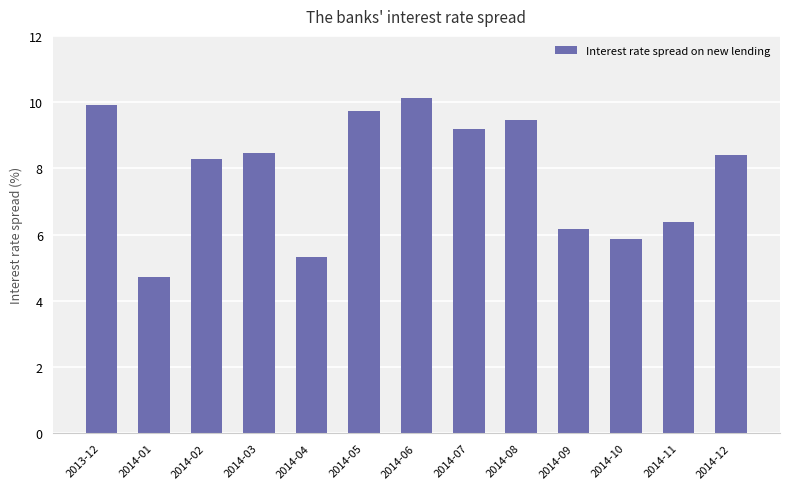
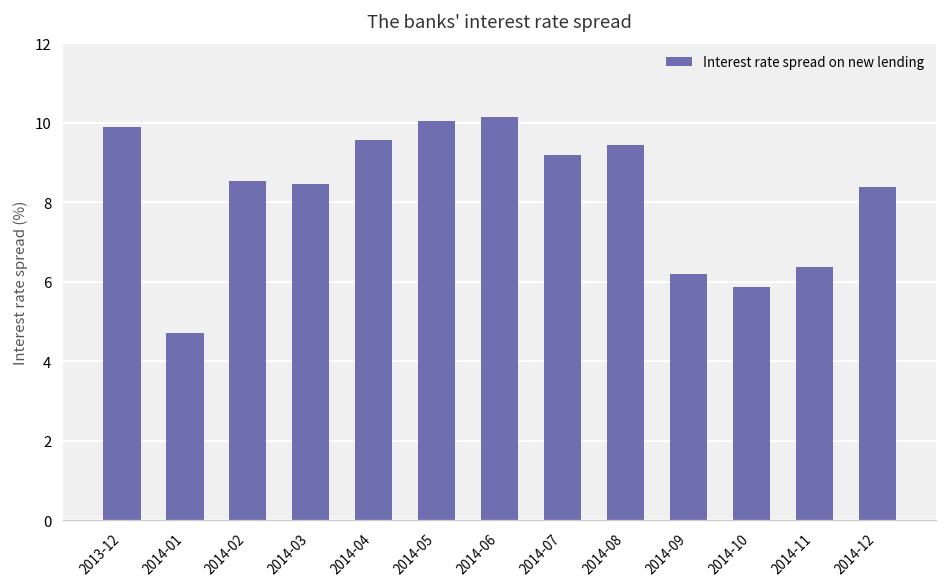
2014-02: 8.3 -> 8.5
2014-04: 5.3 -> 9.6
2014-05: 9.7 -> 10.0
